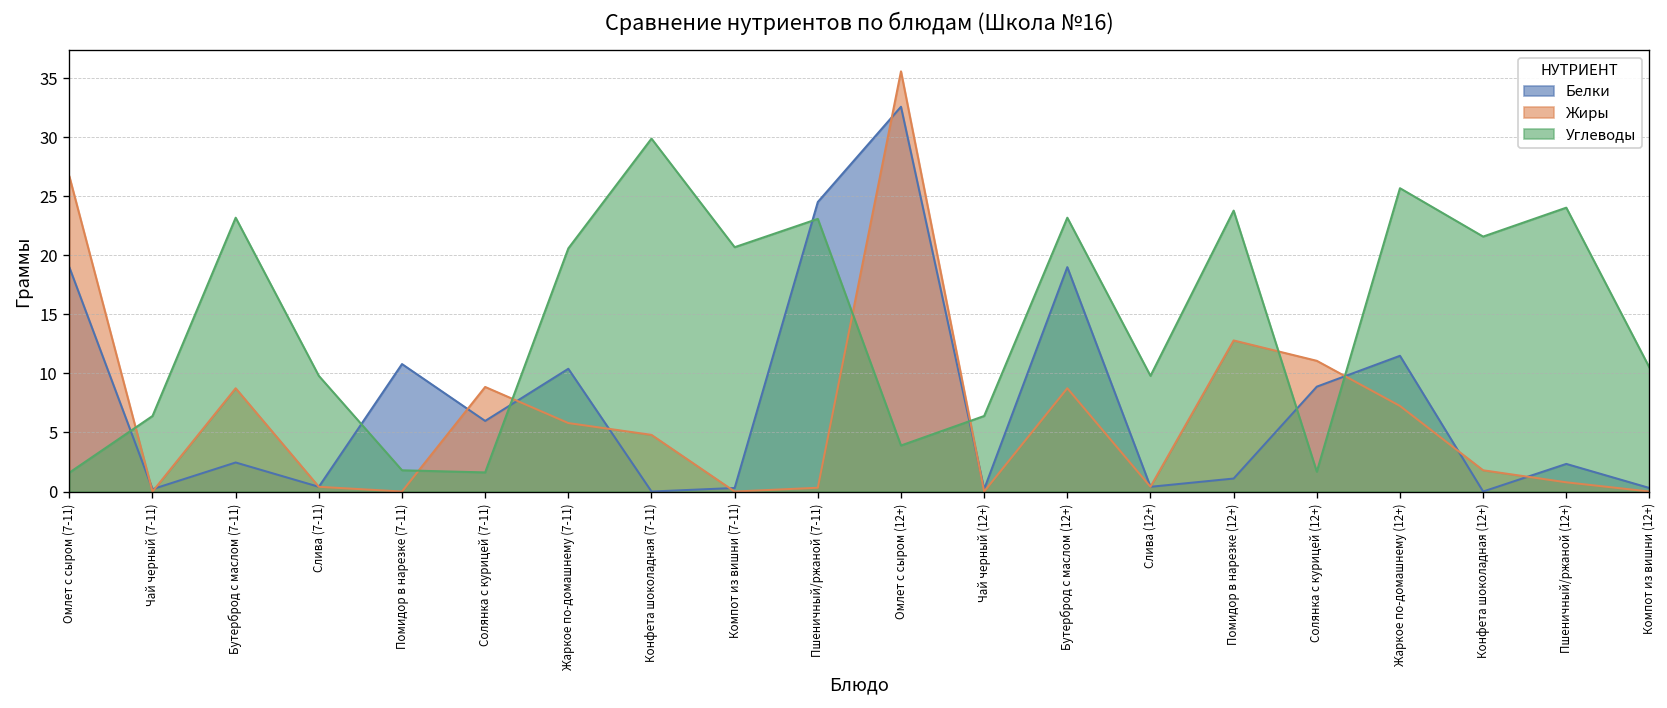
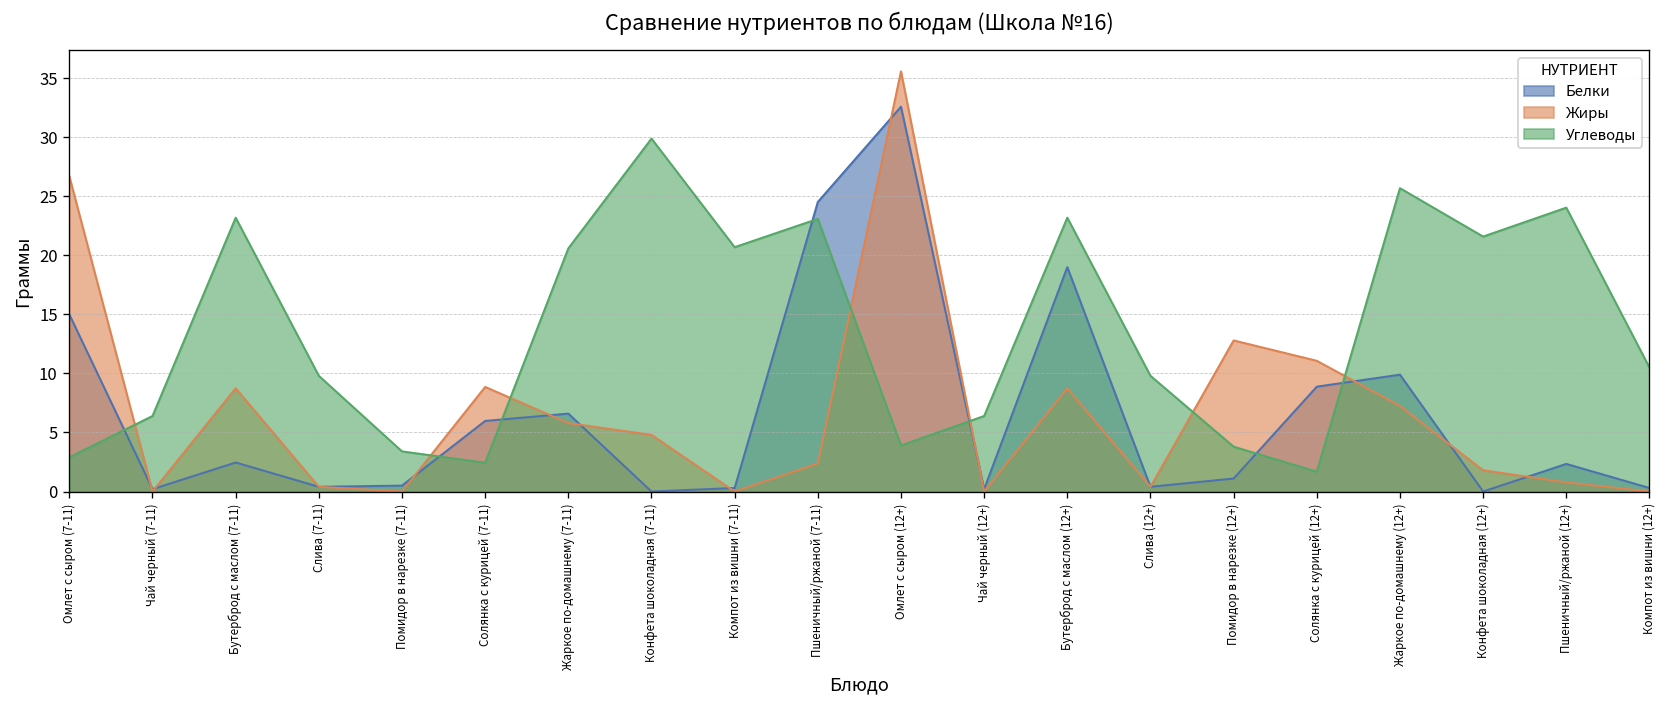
Белки, Омлет с сыром (7-11): 19 -> 15
Углеводы, Омлет с сыром (7-11): 2 -> 3
Белки, Помидор в нарезке (7-11): 11 -> 1
Углеводы, Помидор в нарезке (7-11): 2 -> 3
Углеводы, Солянка с курицей (7-11): 1.6 -> 2.4
Белки, Жаркое по-домашнему (7-11): 10 -> 7
Жиры, Пшеничный/ржаной (7-11): 0 -> 2
Углеводы, Помидор в нарезке (12+): 24 -> 4
Белки, Жаркое по-домашнему (12+): 12 -> 10
